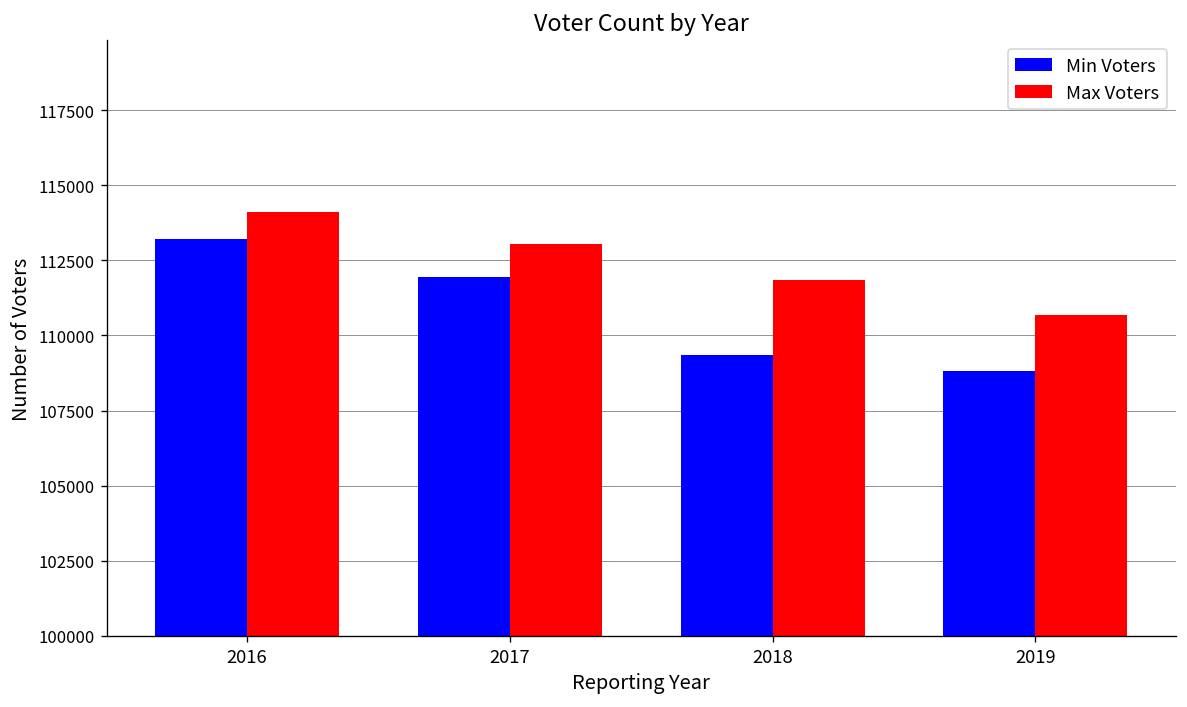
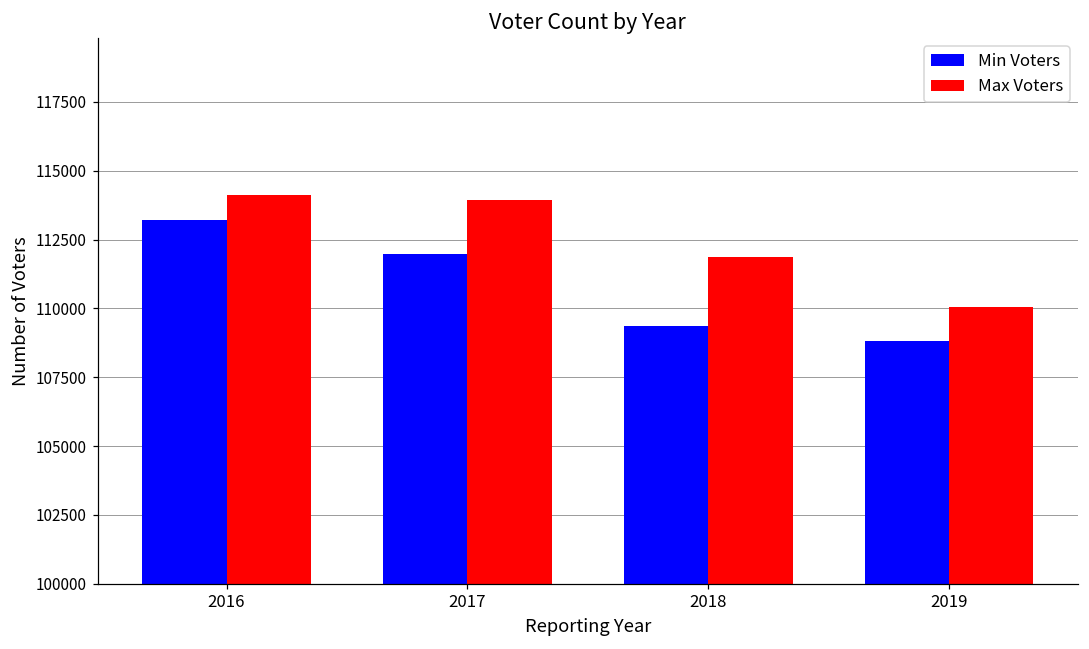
Max Voters, 2017: 113000 -> 113900
Max Voters, 2019: 110700 -> 110100
